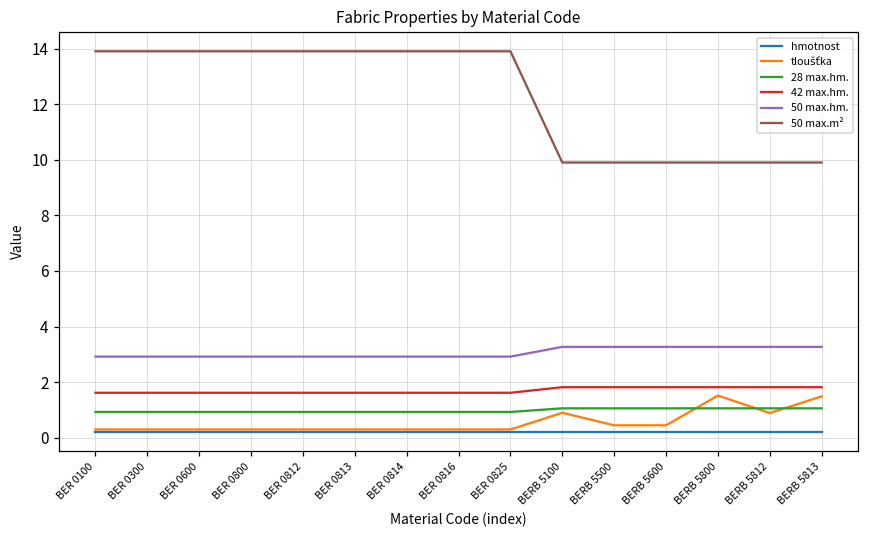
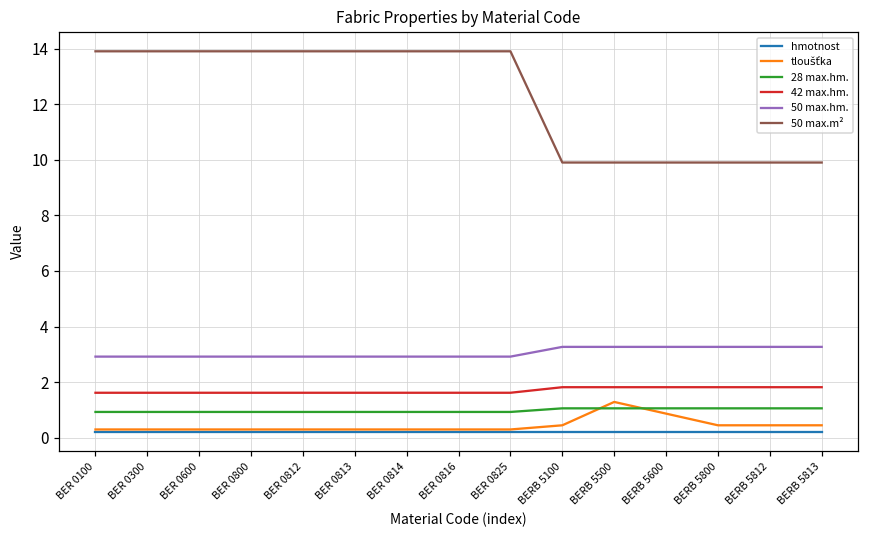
tloušťka, BERB 5100: 0.9 -> 0.5
tloušťka, BERB 5500: 0.5 -> 1.3
tloušťka, BERB 5600: 0.5 -> 0.9
tloušťka, BERB 5800: 1.5 -> 0.5
tloušťka, BERB 5812: 0.9 -> 0.5
tloušťka, BERB 5813: 1.5 -> 0.5
